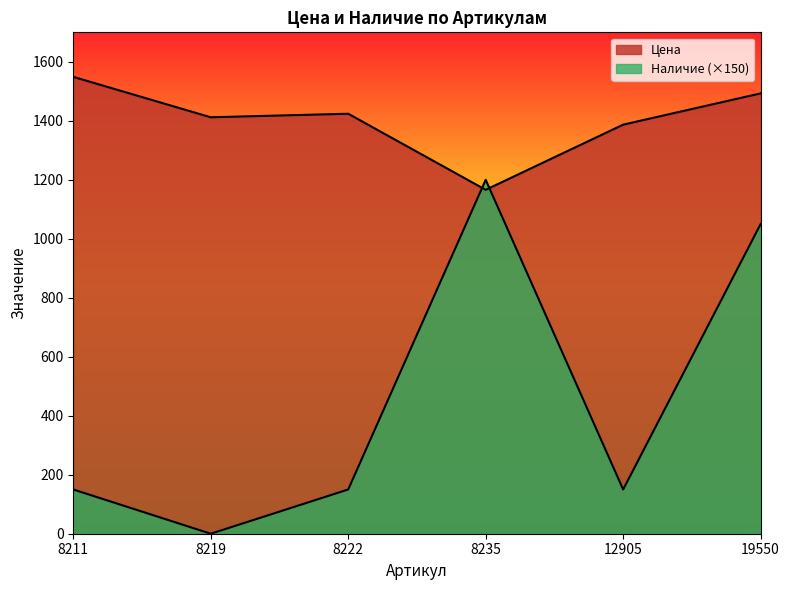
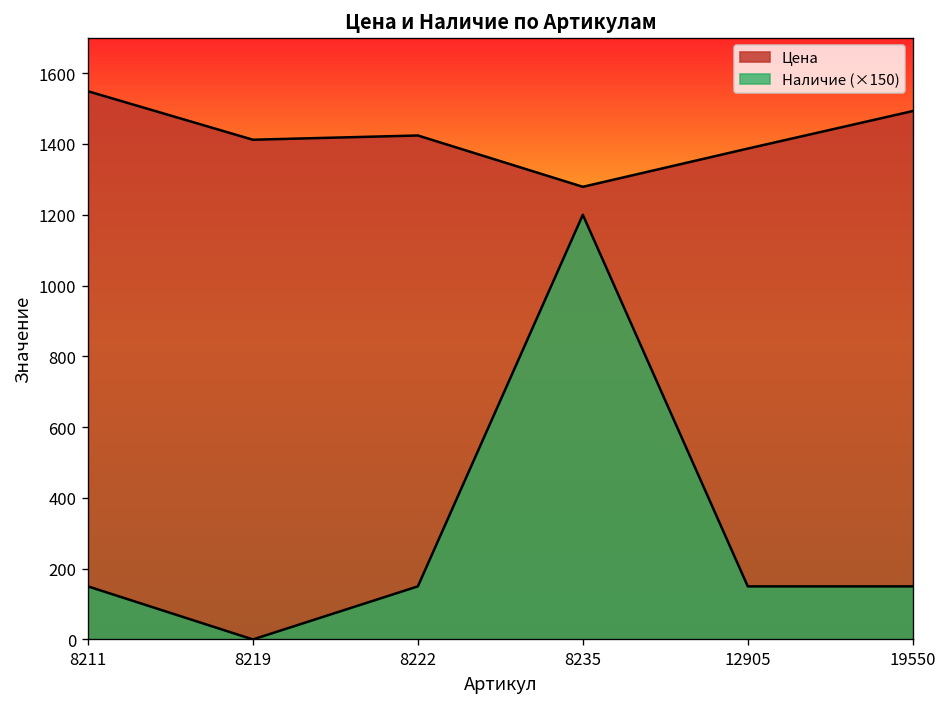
Цена, 8235: 1170 -> 1280
Наличие (×150), 19550: 1050 -> 150
